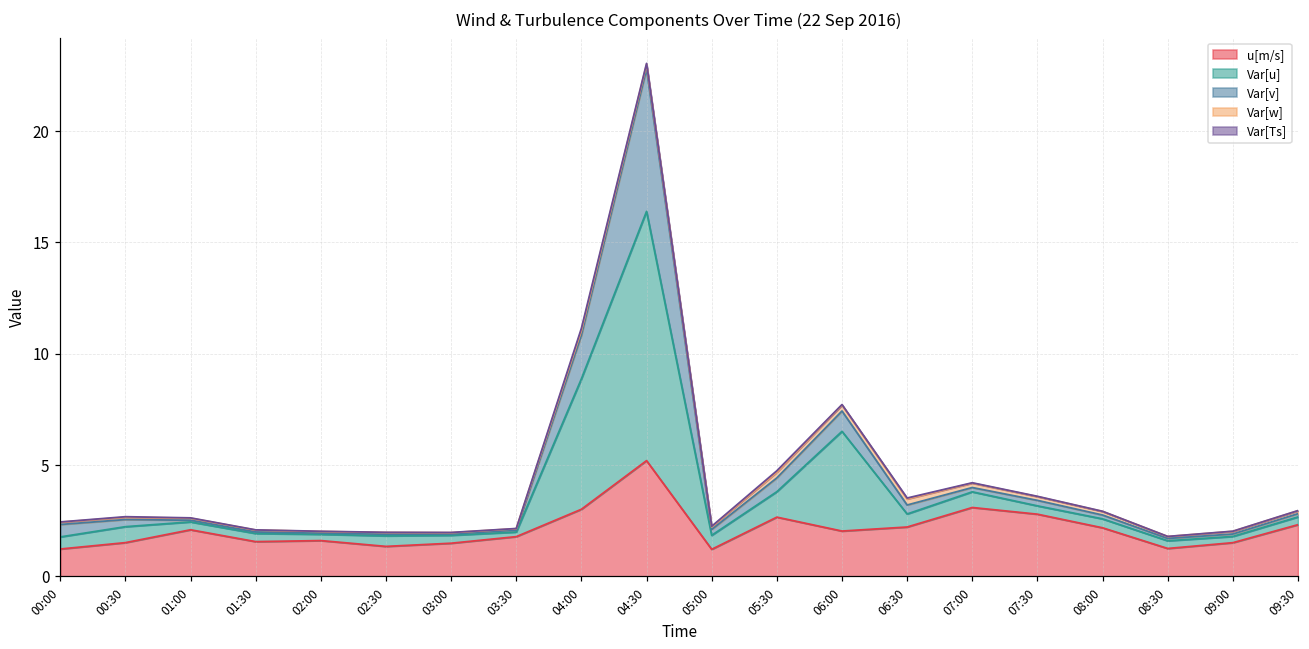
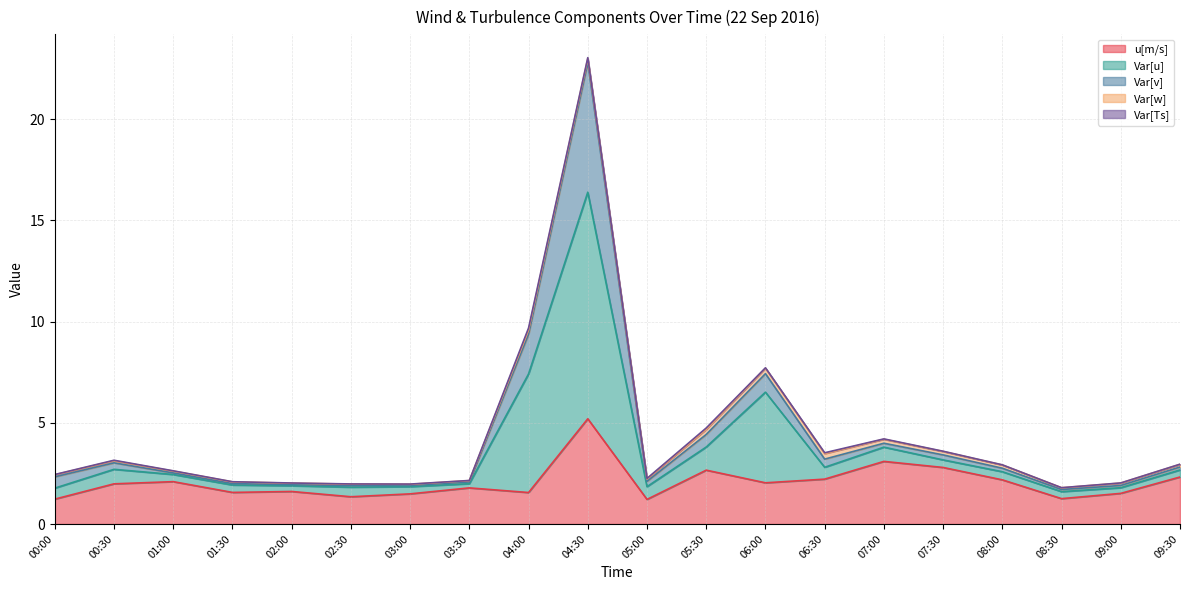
u[m/s], 00:30: 1.5 -> 2.0
u[m/s], 04:00: 3.0 -> 1.6
